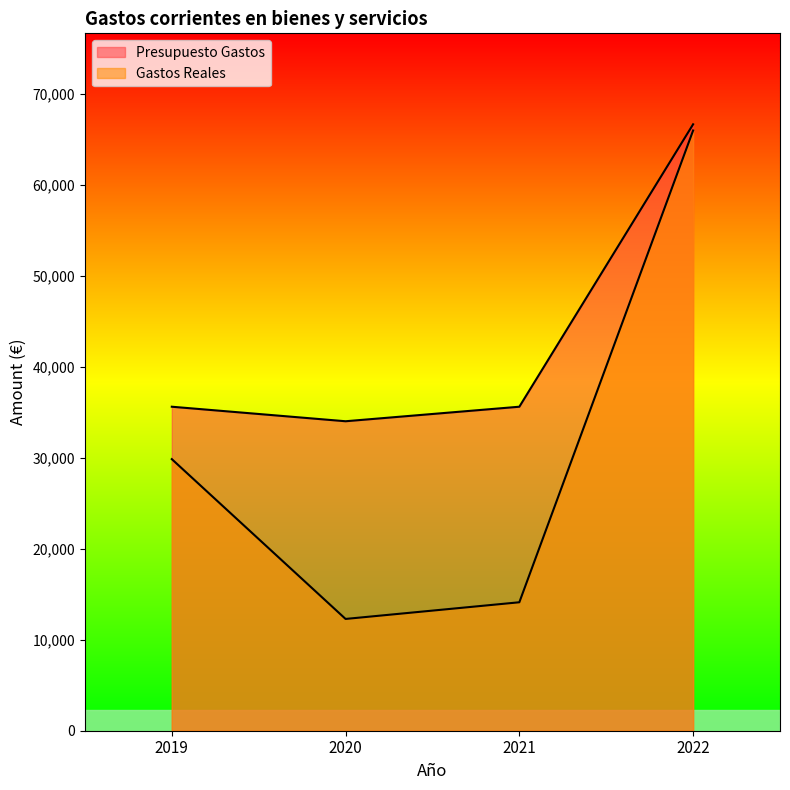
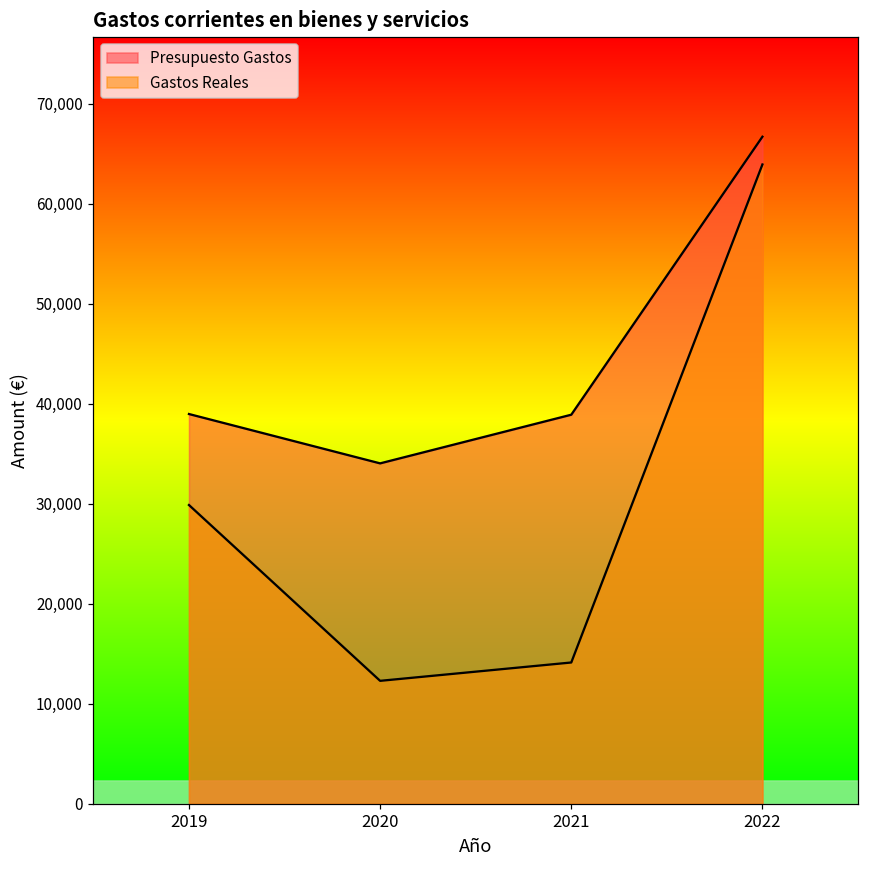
Presupuesto Gastos, 2019: 36,000 -> 39,000
Presupuesto Gastos, 2021: 36,000 -> 39,000
Gastos Reales, 2022: 66,000 -> 64,000
